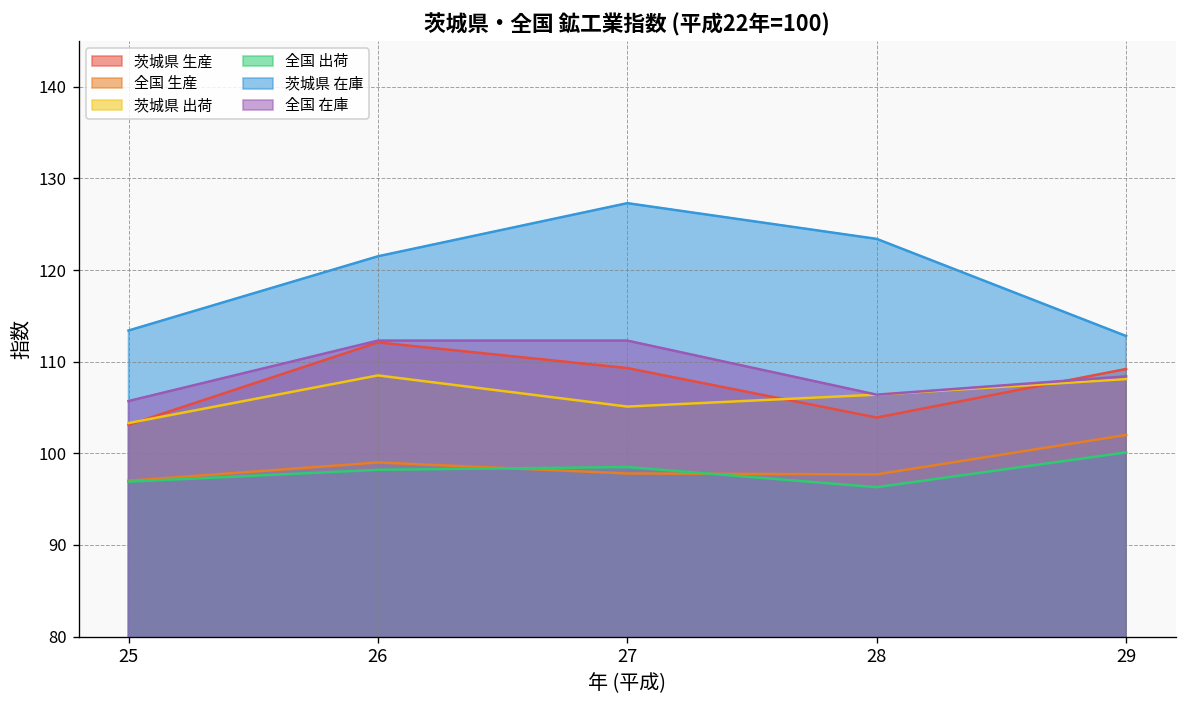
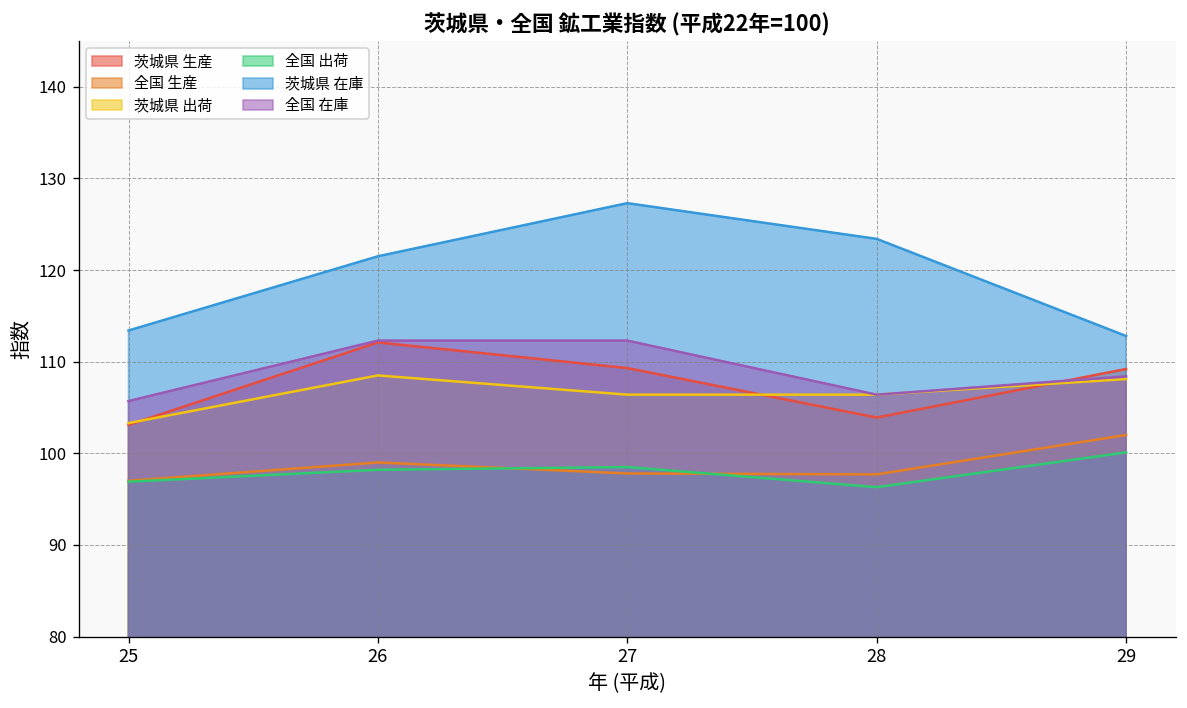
茨城県 出荷, 27: 105 -> 106
